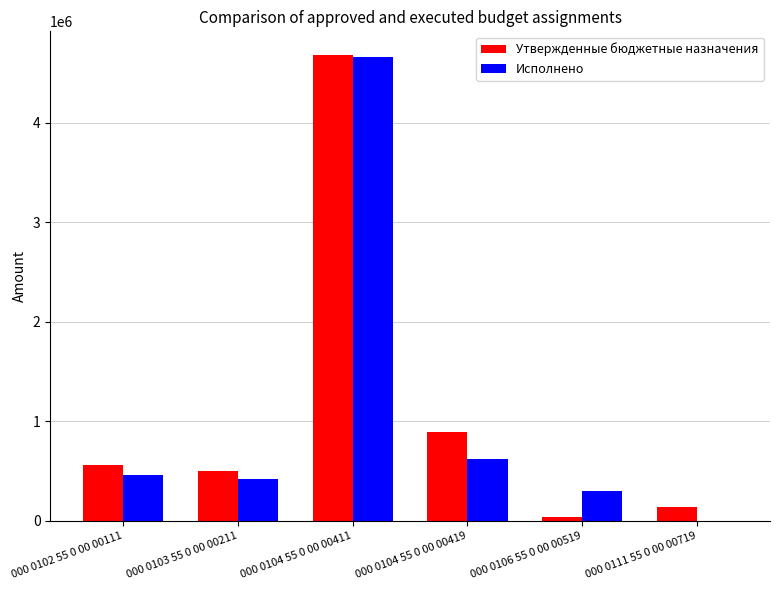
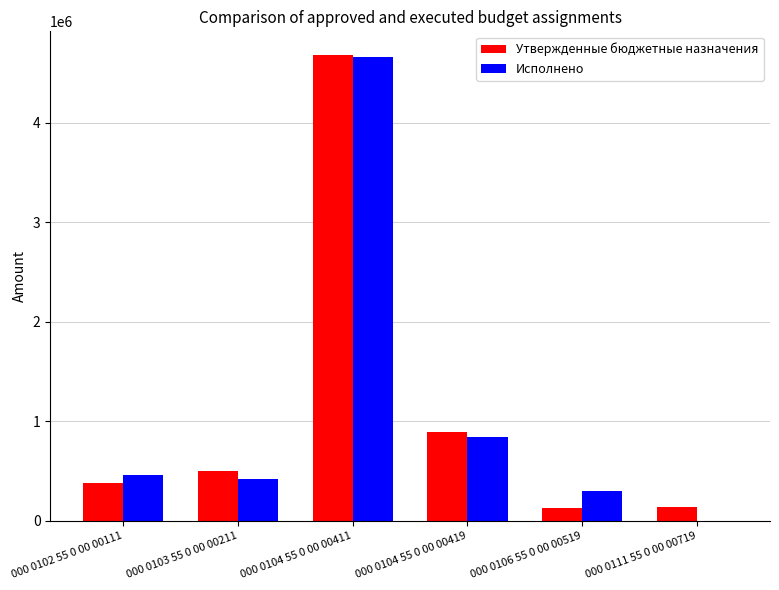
Утвержденные бюджетные назначения, 000 0102 55 0 00 00111: 600000 -> 400000
Исполнено, 000 0104 55 0 00 00419: 600000 -> 800000
Утвержденные бюджетные назначения, 000 0106 55 0 00 00519: 0 -> 100000
